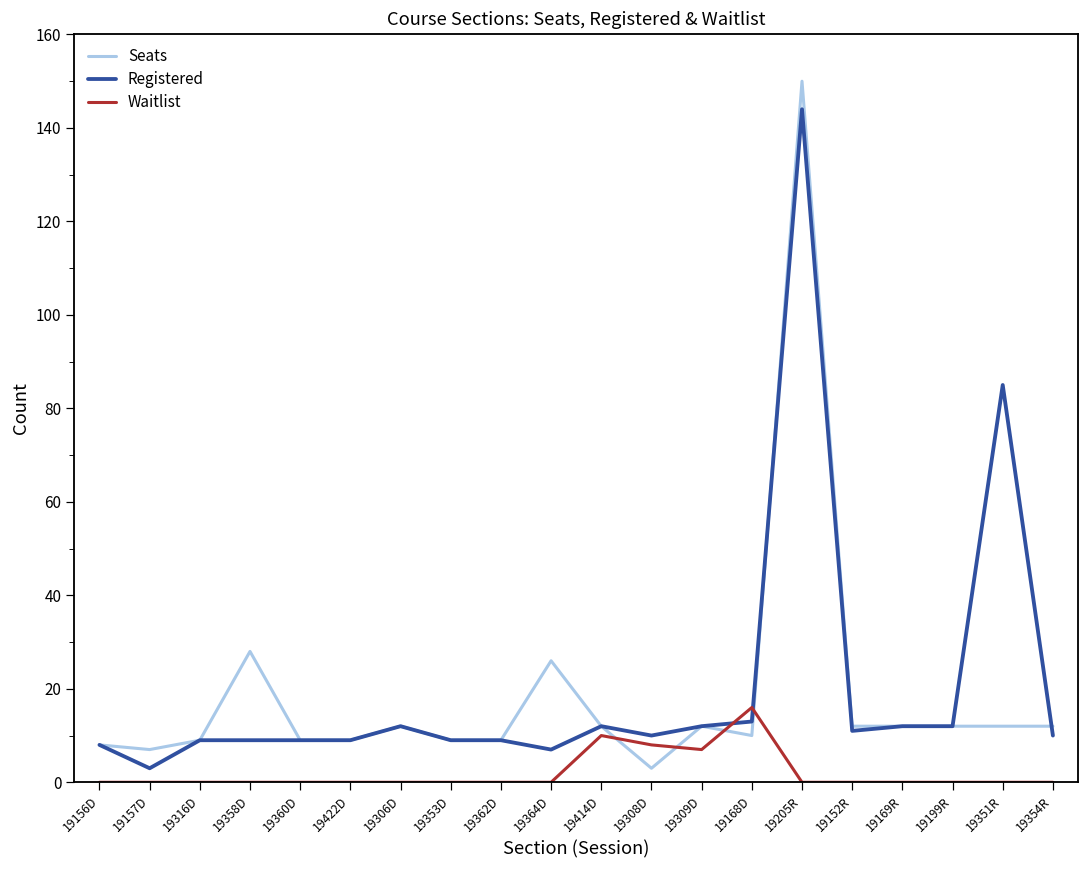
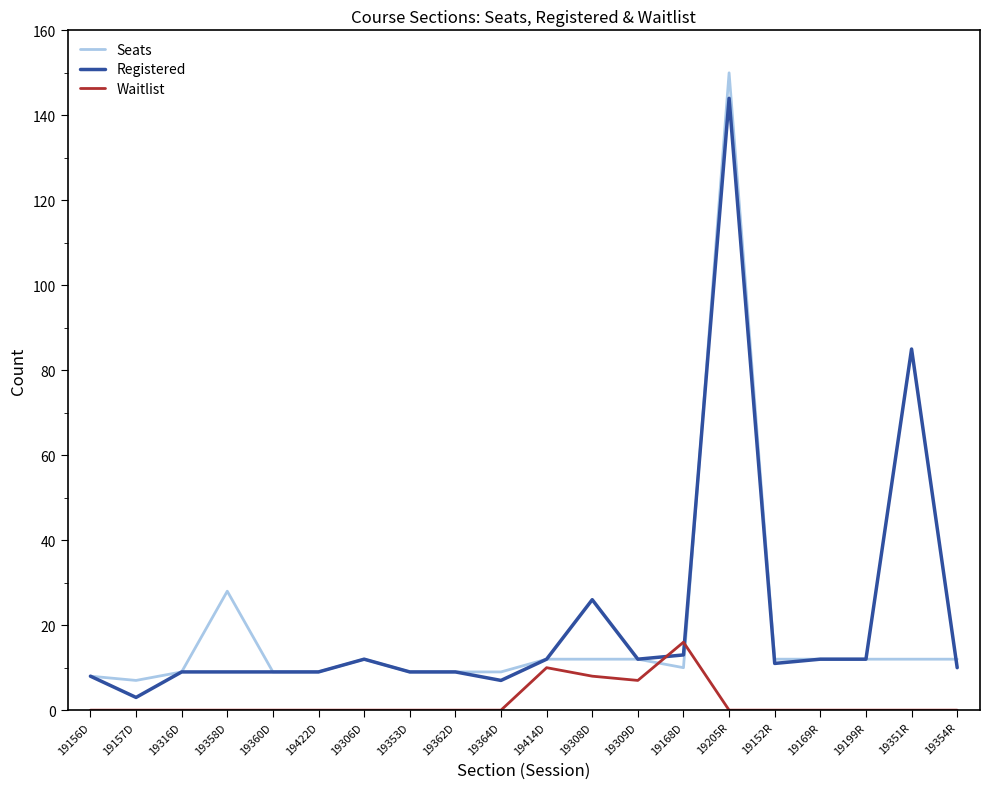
Seats, 19364D: 26 -> 9
Seats, 19308D: 3 -> 12
Registered, 19308D: 10 -> 26
